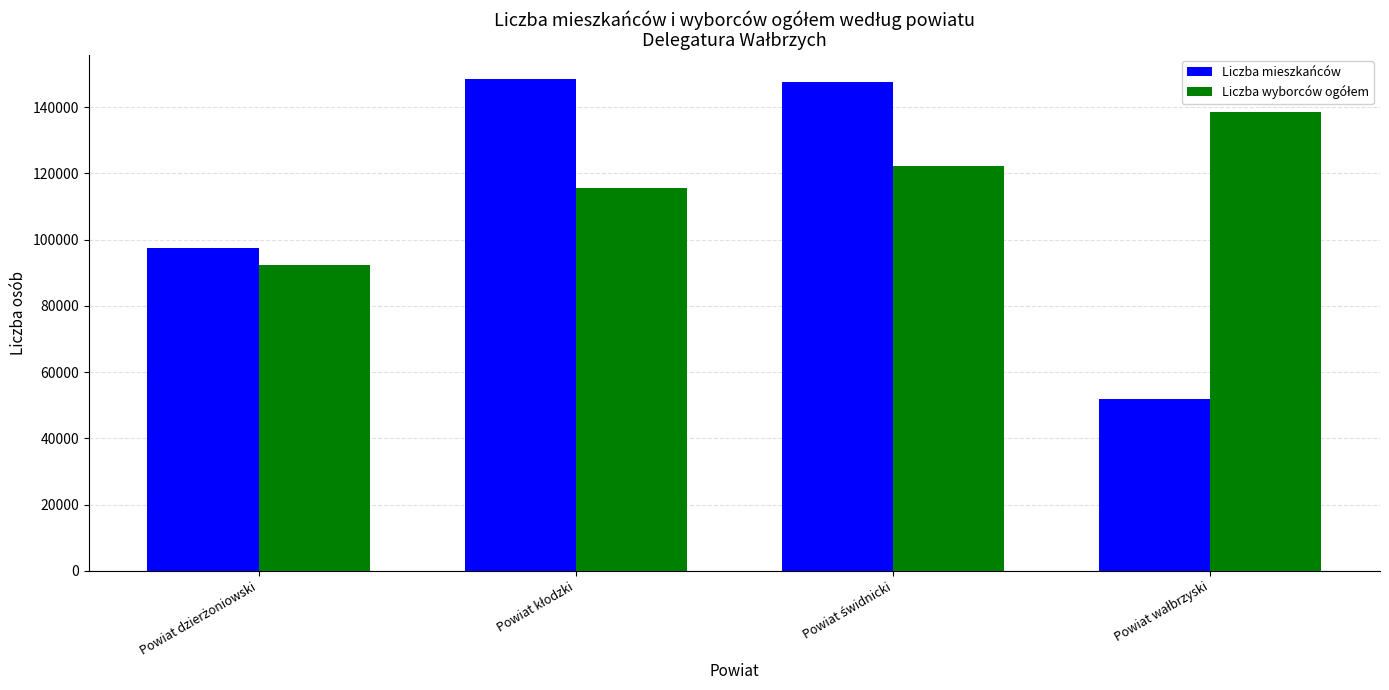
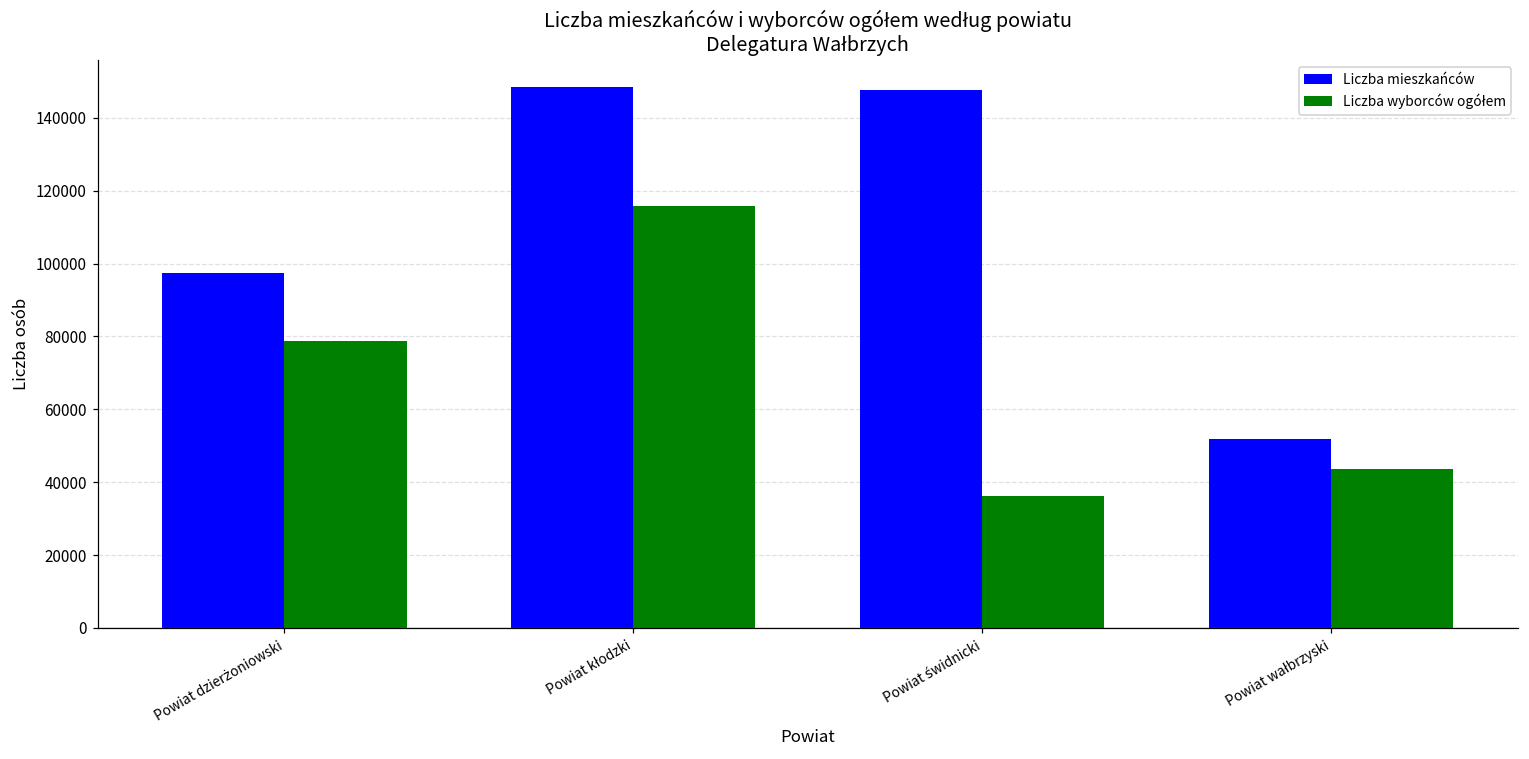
Liczba wyborców ogółem, Powiat dzierżoniowski: 92000 -> 79000
Liczba wyborców ogółem, Powiat świdnicki: 122000 -> 36000
Liczba wyborców ogółem, Powiat wałbrzyski: 138000 -> 44000
